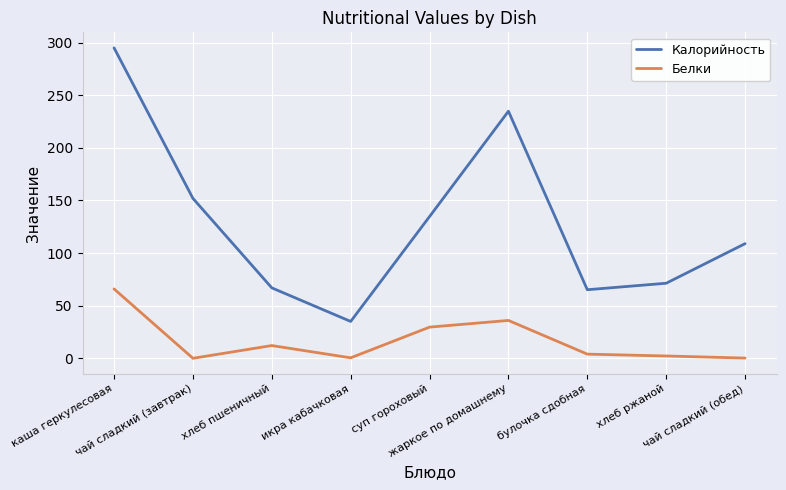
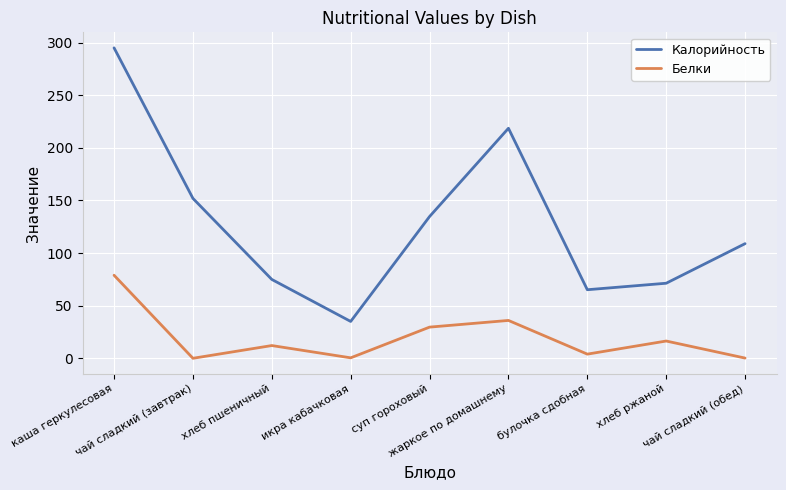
Белки, каша геркулесовая: 66 -> 79
Калорийность, хлеб пшеничный: 67 -> 75
Калорийность, жаркое по домашнему: 235 -> 219
Белки, хлеб ржаной: 2 -> 17
